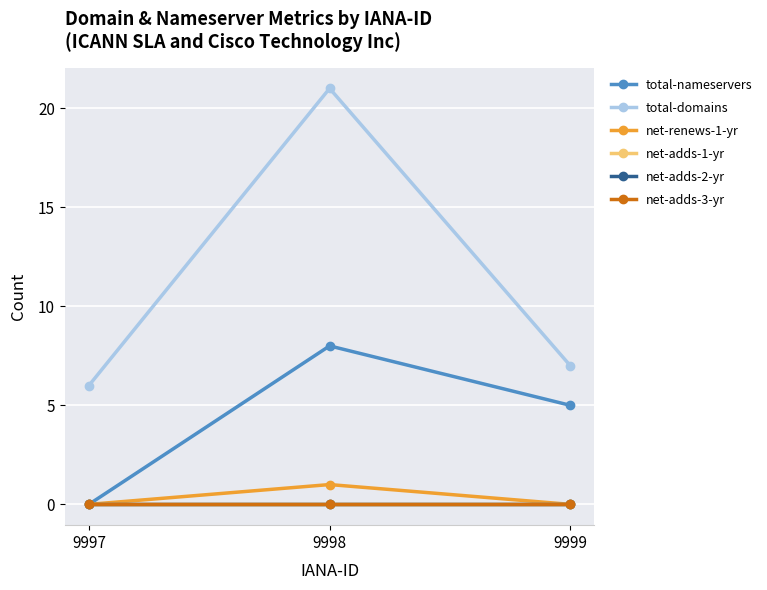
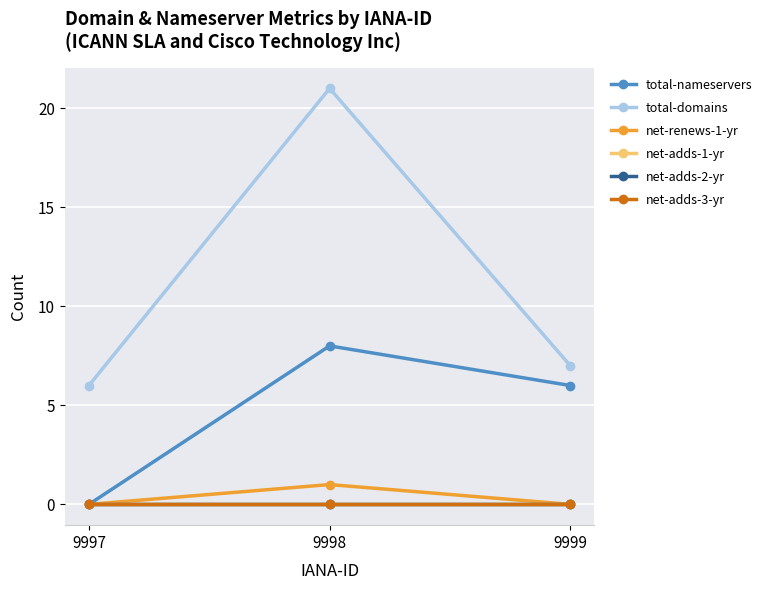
total-nameservers, 9999: 5 -> 6
